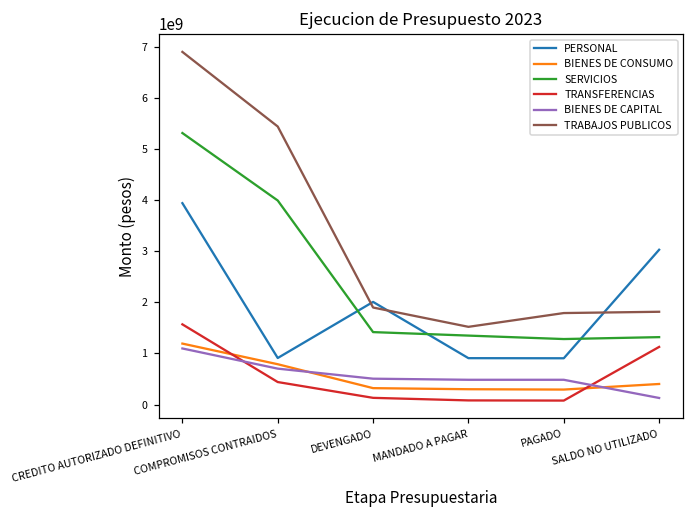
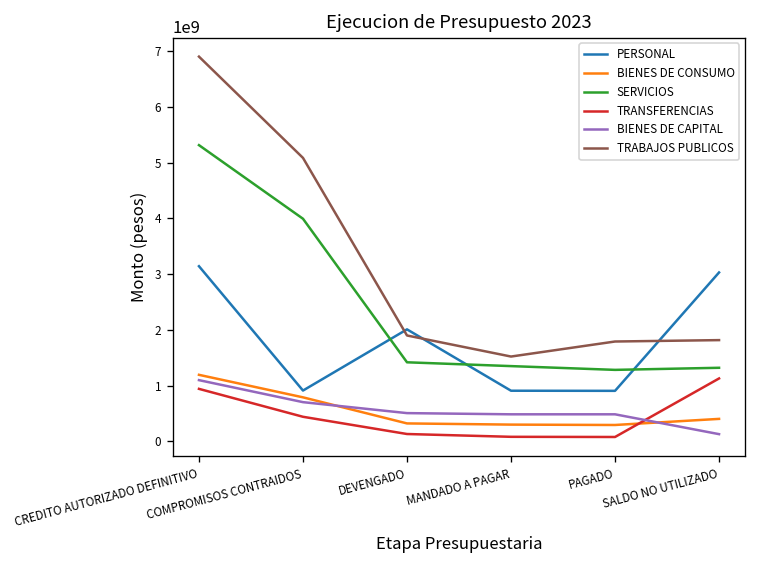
PERSONAL, CREDITO AUTORIZADO DEFINITIVO: 3900000000 -> 3100000000
TRANSFERENCIAS, CREDITO AUTORIZADO DEFINITIVO: 1600000000 -> 900000000
TRABAJOS PUBLICOS, COMPROMISOS CONTRAIDOS: 5400000000 -> 5100000000
